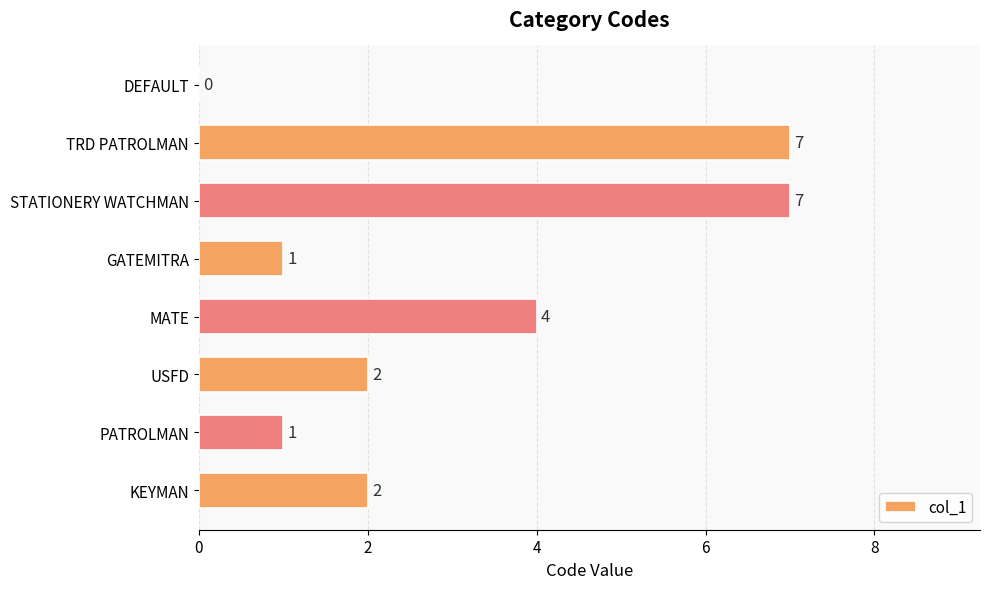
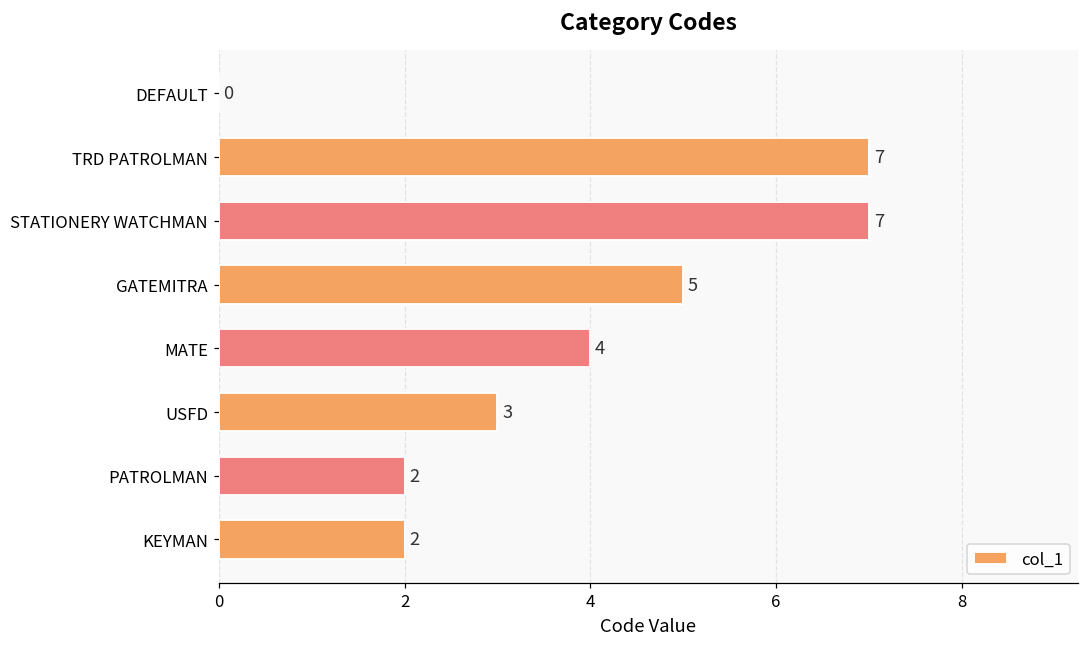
GATEMITRA: 1 -> 5
USFD: 2 -> 3
PATROLMAN: 1 -> 2
